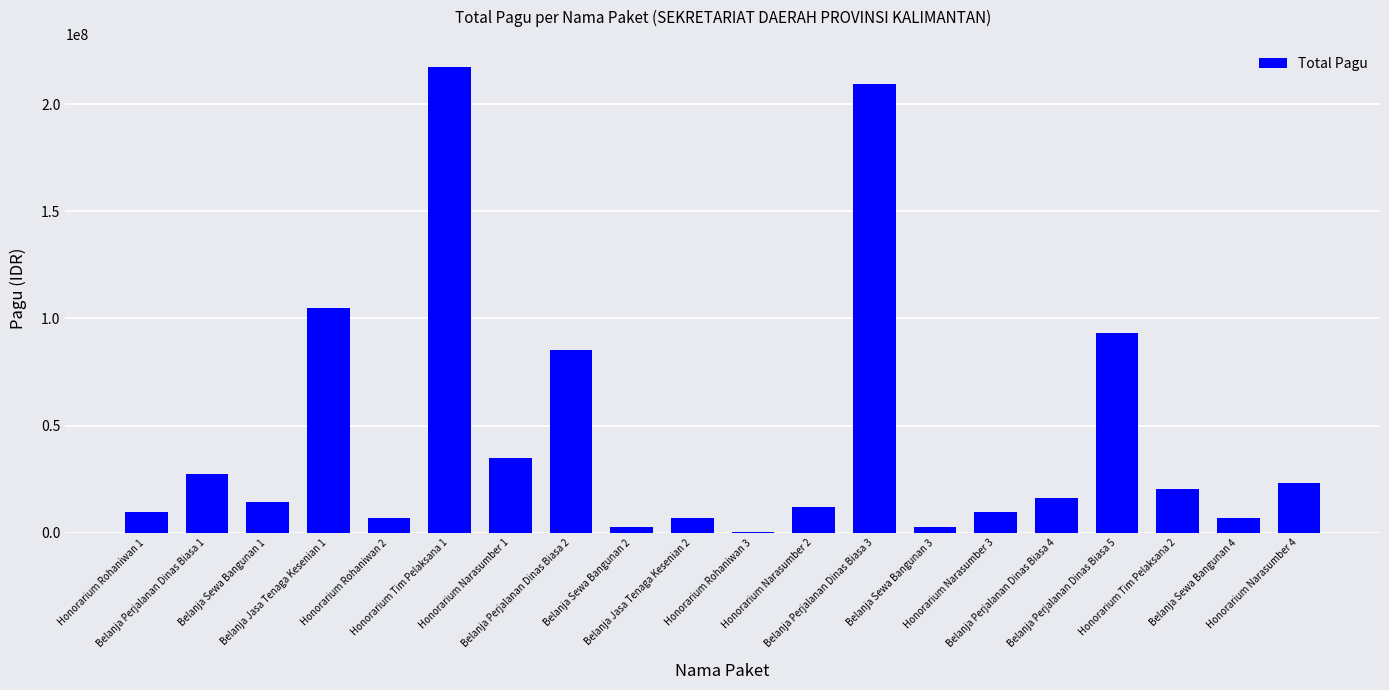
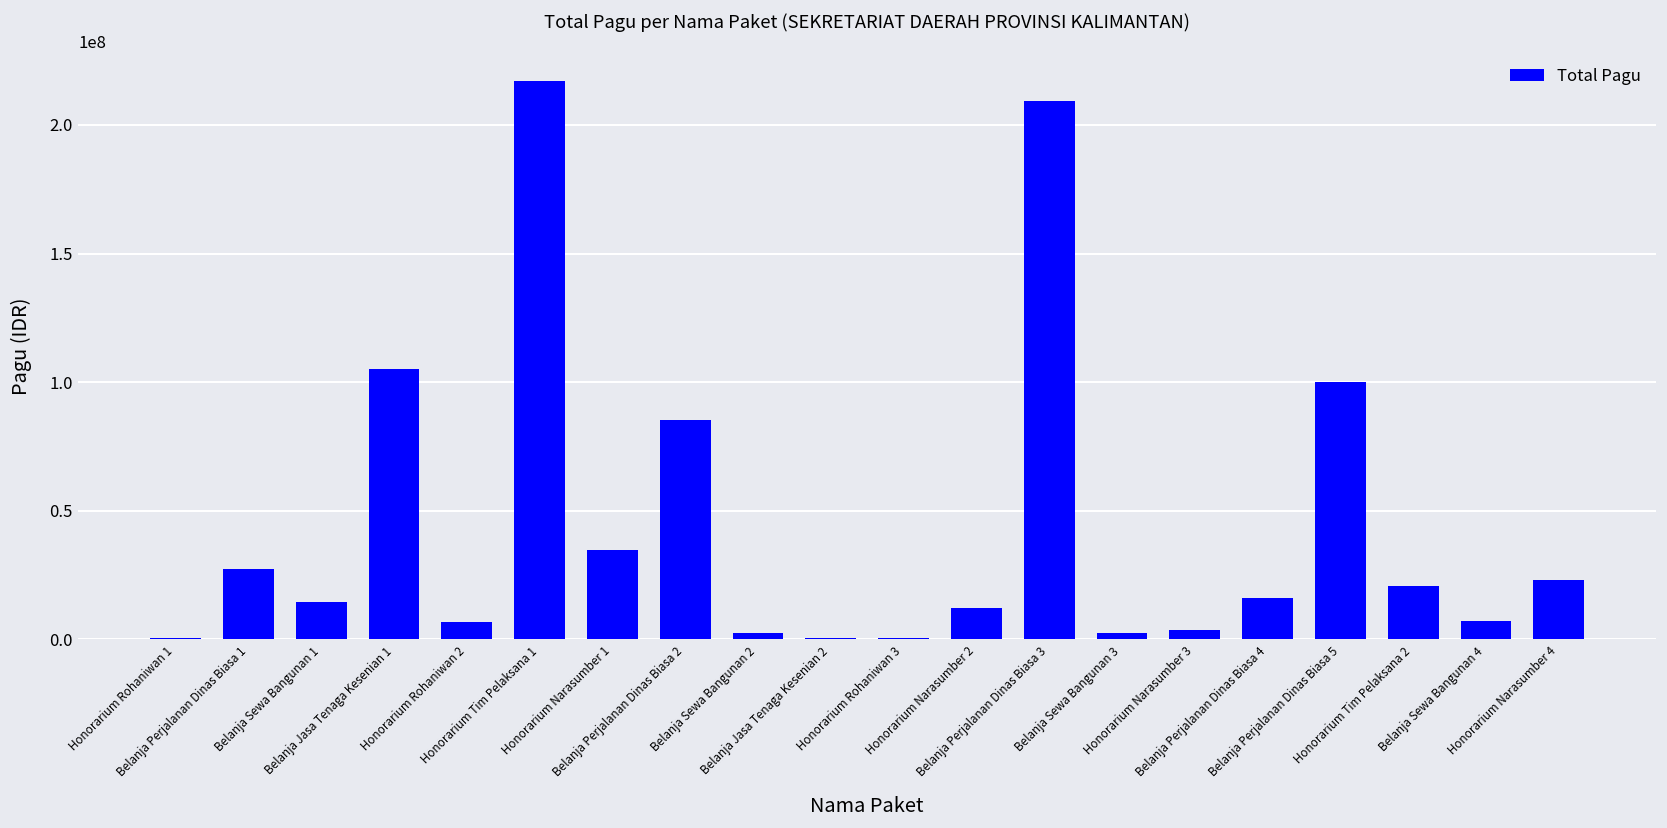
Honorarium Rohaniwan 1: 9000000 -> 0
Belanja Jasa Tenaga Kesenian 2: 7000000 -> 0
Honorarium Narasumber 3: 10000000 -> 3000000
Belanja Perjalanan Dinas Biasa 5: 93000000 -> 100000000
